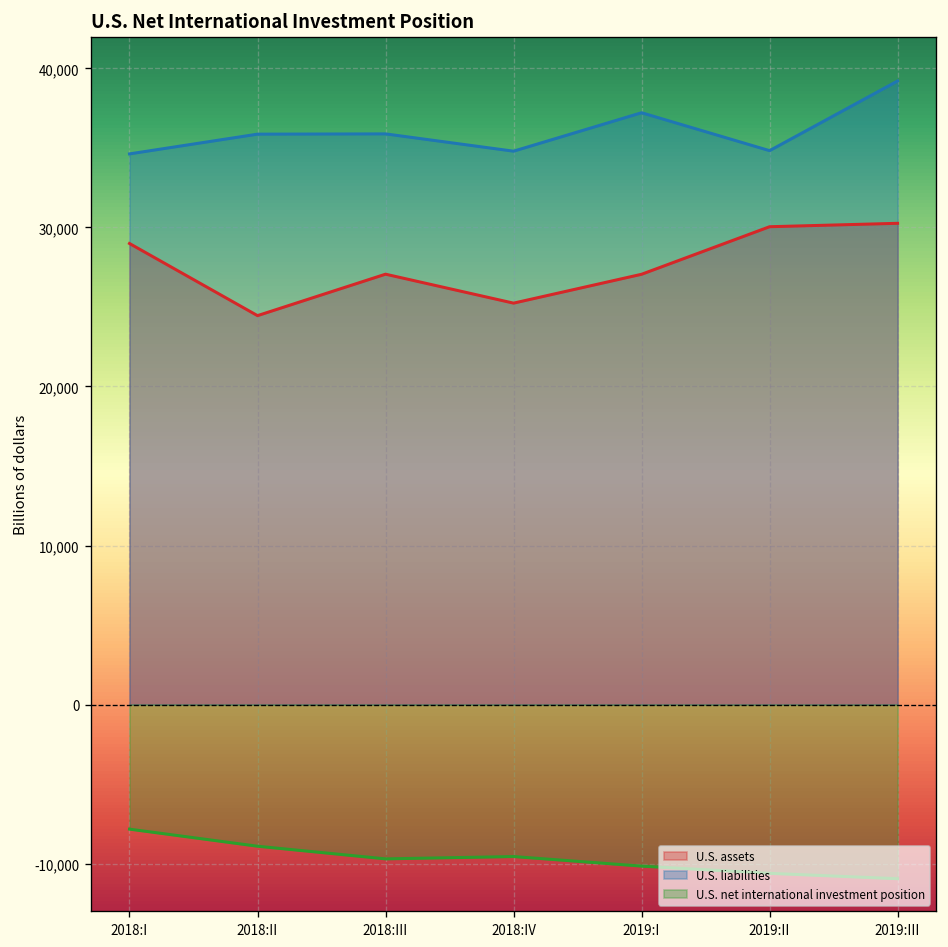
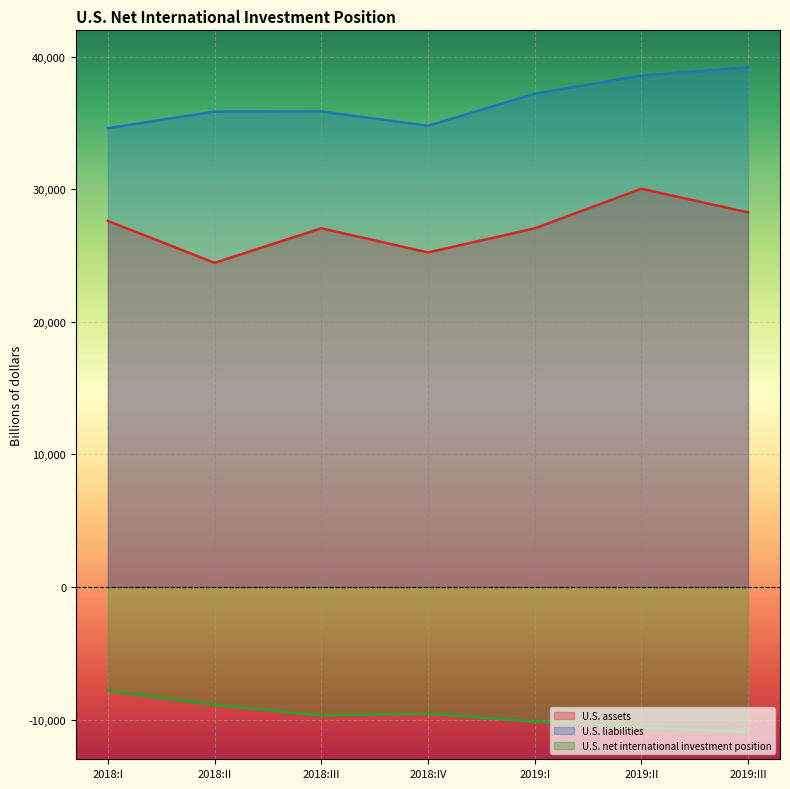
U.S. assets, 2018:I: 29,000 -> 27,600
U.S. liabilities, 2019:II: 34,800 -> 38,600
U.S. assets, 2019:III: 30,300 -> 28,300
